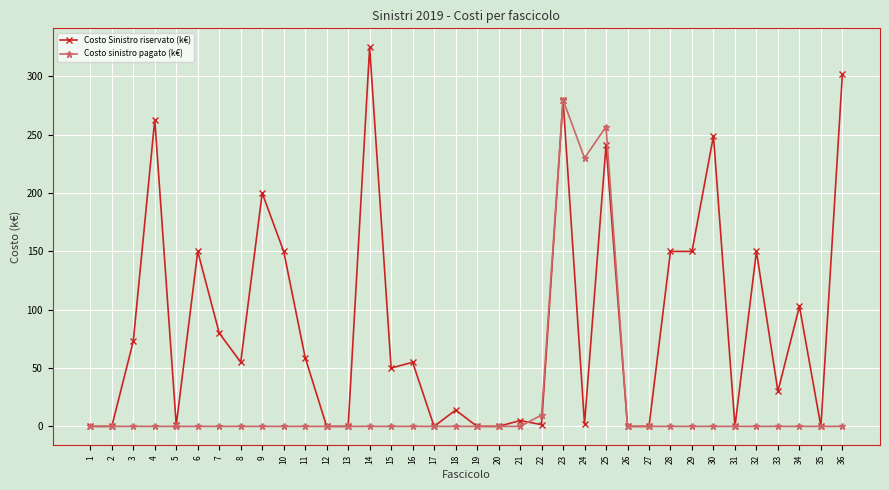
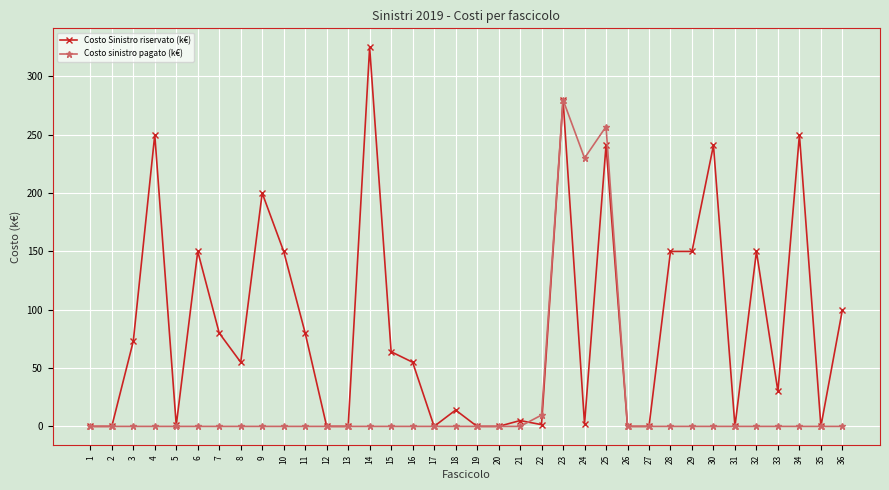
Costo Sinistro riservato (k€), 4: 263 -> 250
Costo Sinistro riservato (k€), 11: 59 -> 80
Costo Sinistro riservato (k€), 15: 50 -> 64
Costo Sinistro riservato (k€), 30: 249 -> 241
Costo Sinistro riservato (k€), 34: 103 -> 250
Costo Sinistro riservato (k€), 36: 302 -> 100
